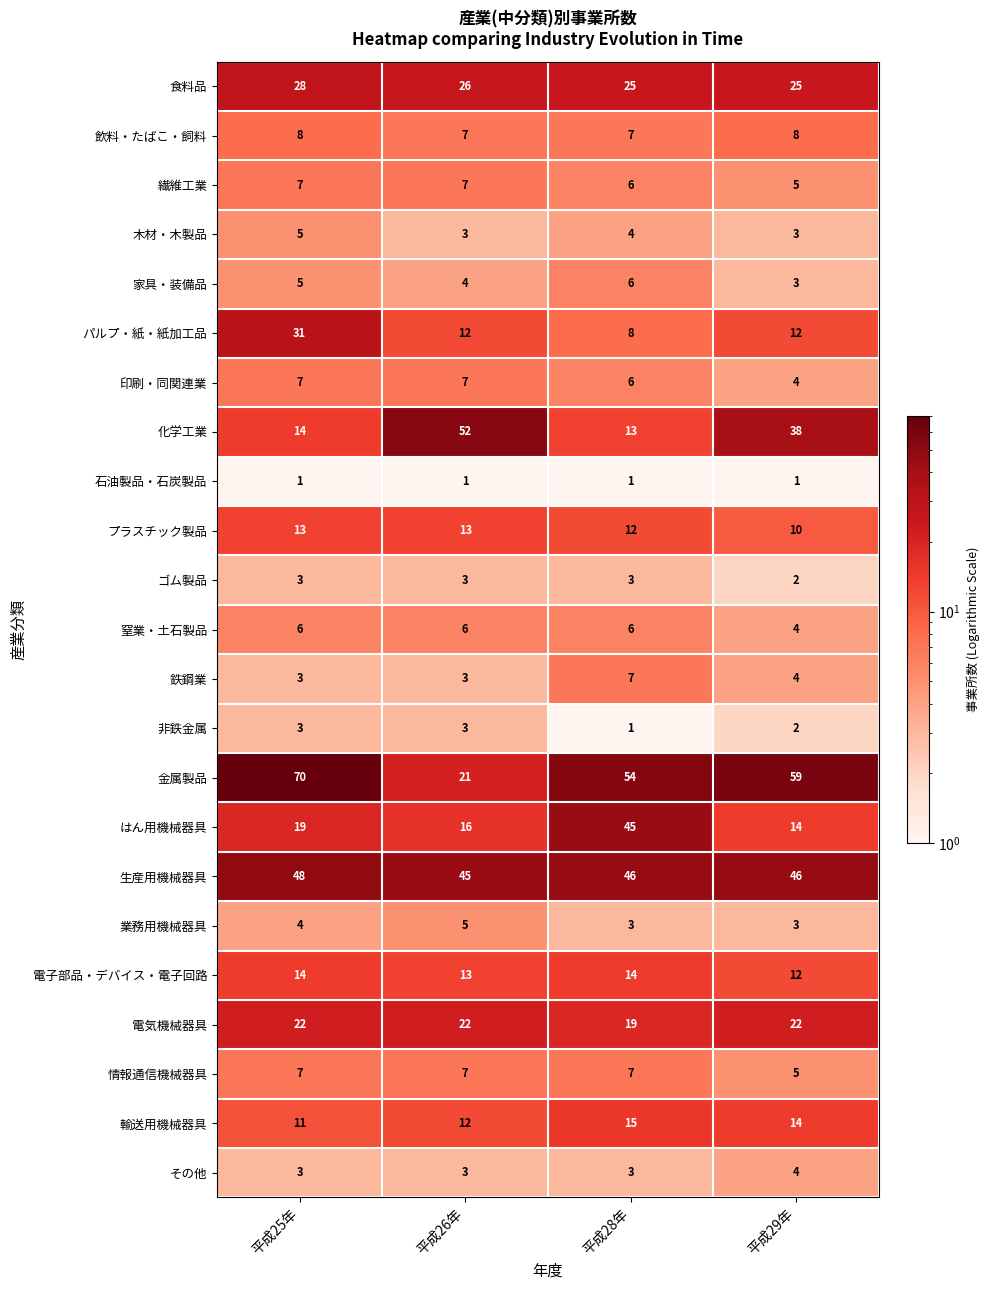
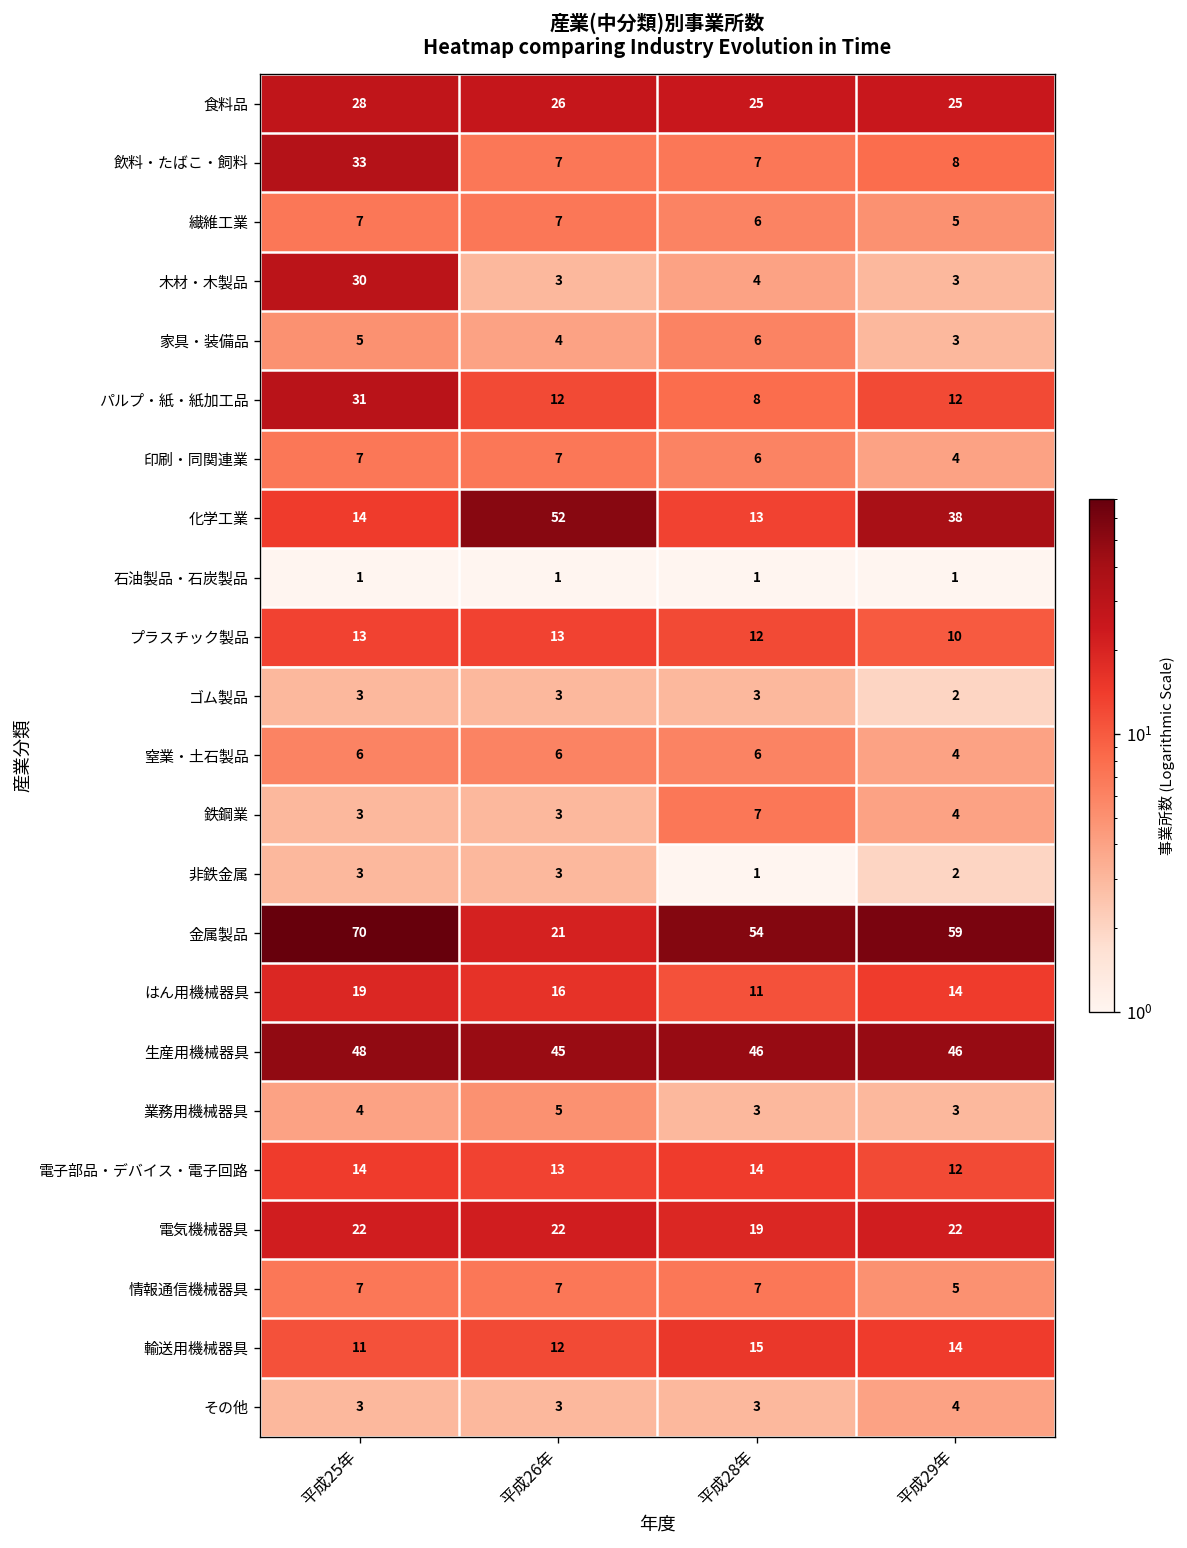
飲料・たばこ・飼料, 平成25年: 8 -> 33
木材・木製品, 平成25年: 5 -> 30
はん用機械器具, 平成28年: 45 -> 11
